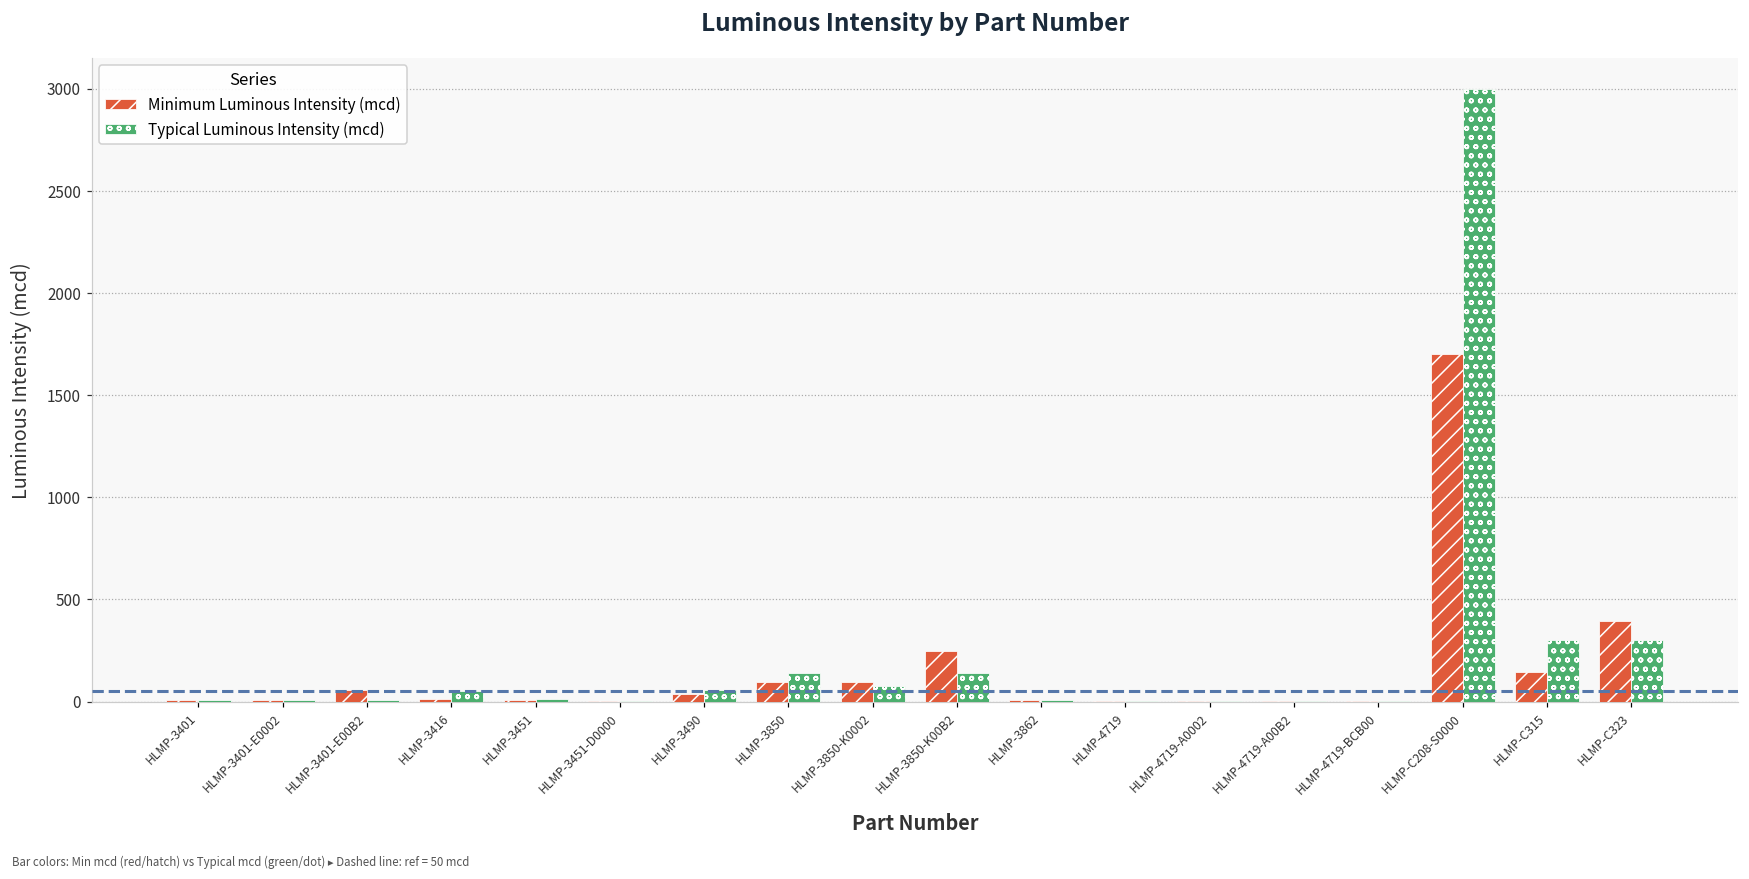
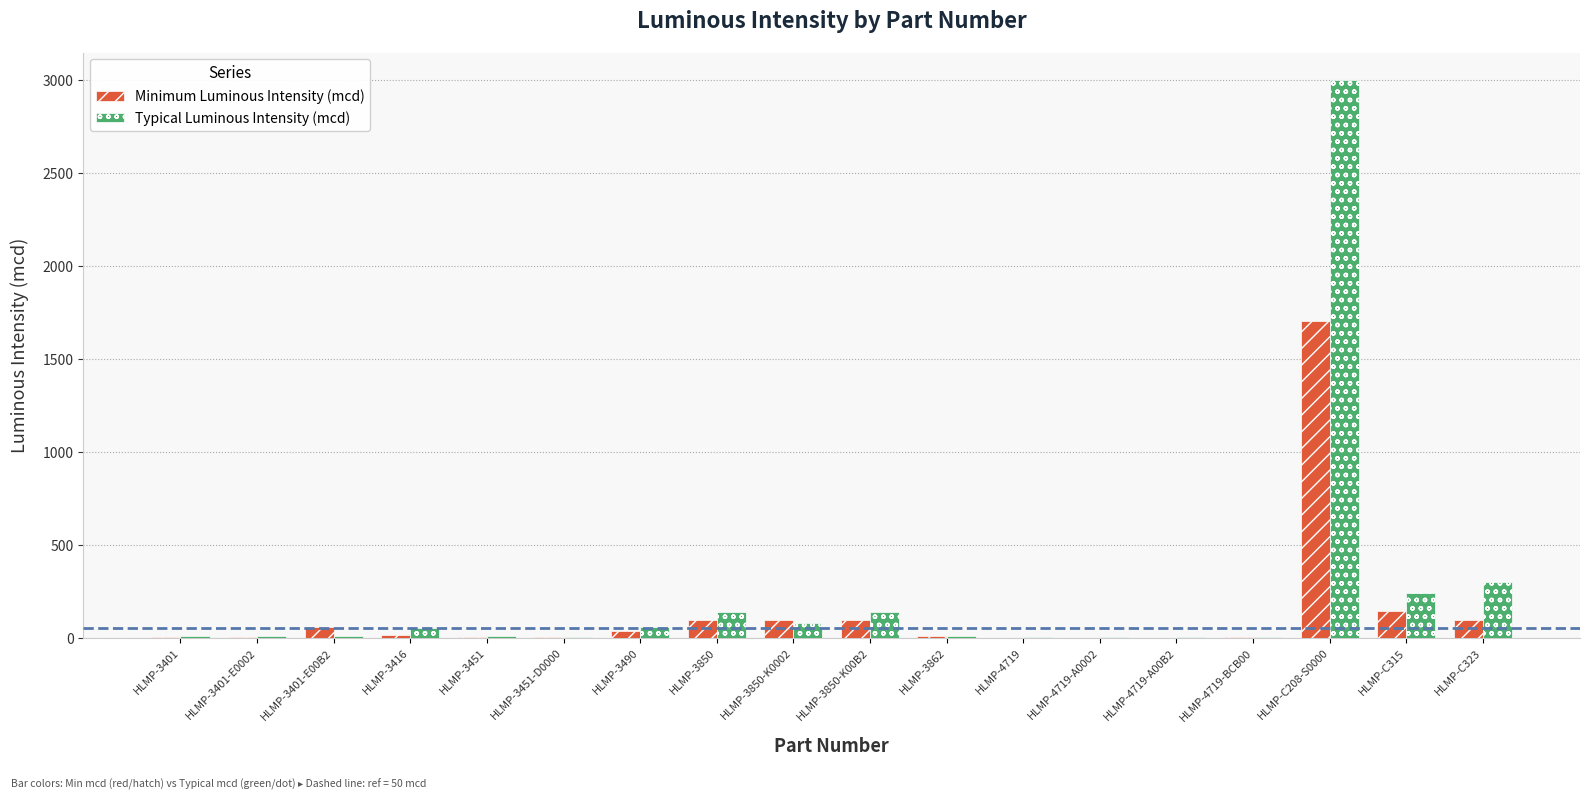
Minimum Luminous Intensity (mcd), HLMP-3850-K00B2: 250 -> 100
Typical Luminous Intensity (mcd), HLMP-C315: 300 -> 240
Minimum Luminous Intensity (mcd), HLMP-C323: 400 -> 100
